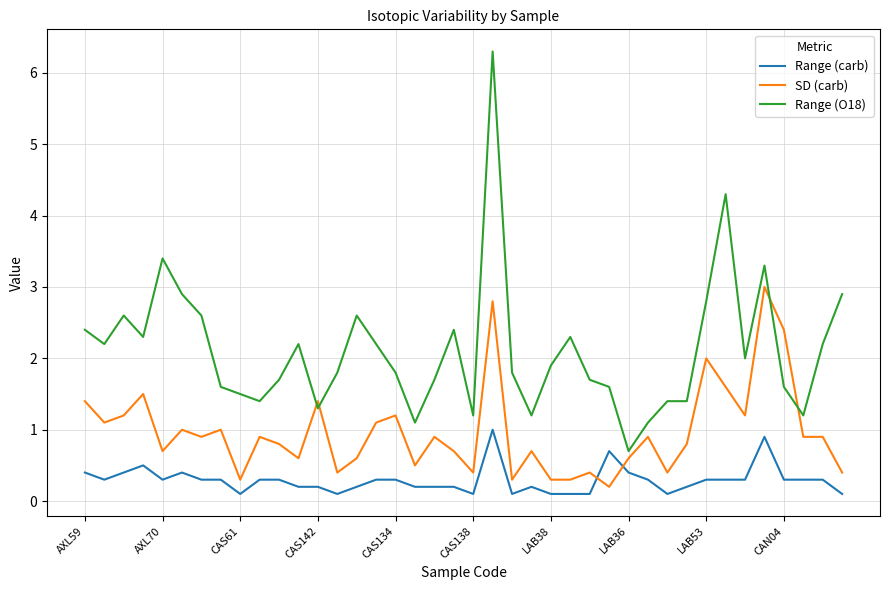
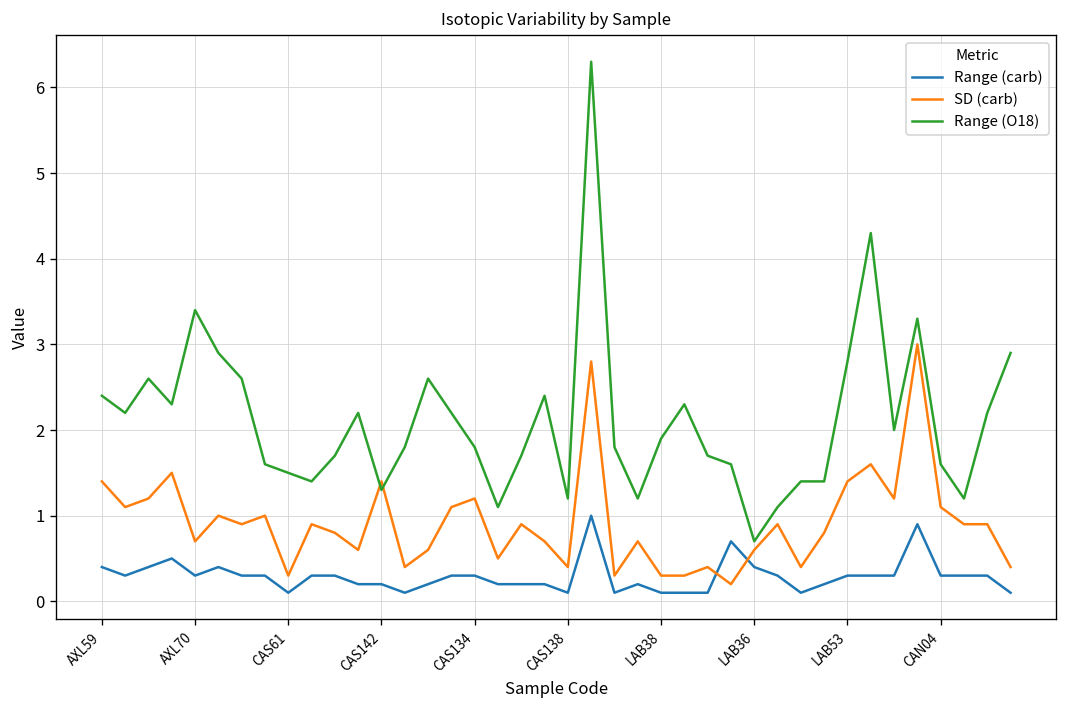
SD (carb), LAB53: 2.0 -> 1.4
SD (carb), CAN04: 2.4 -> 1.1
